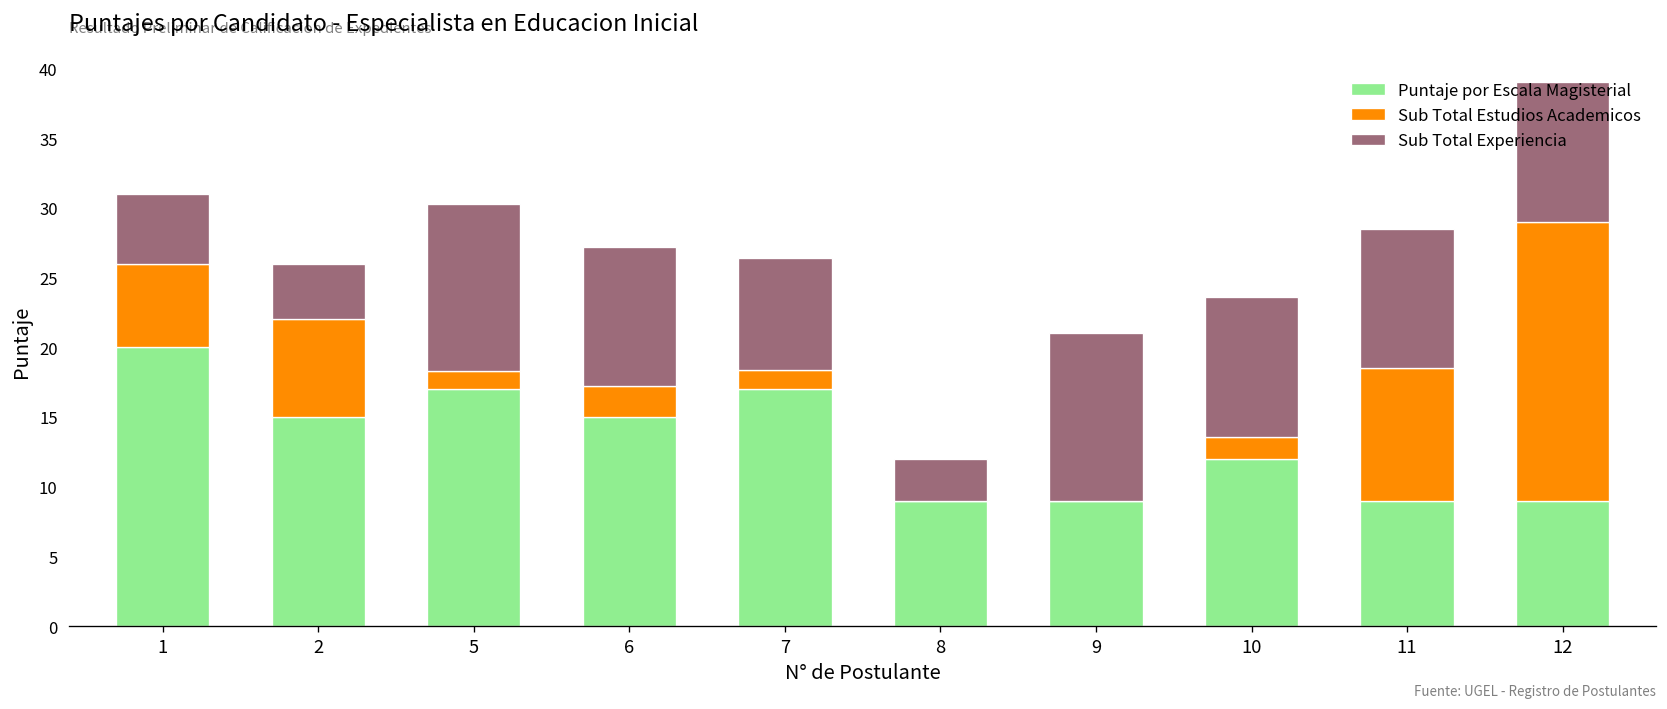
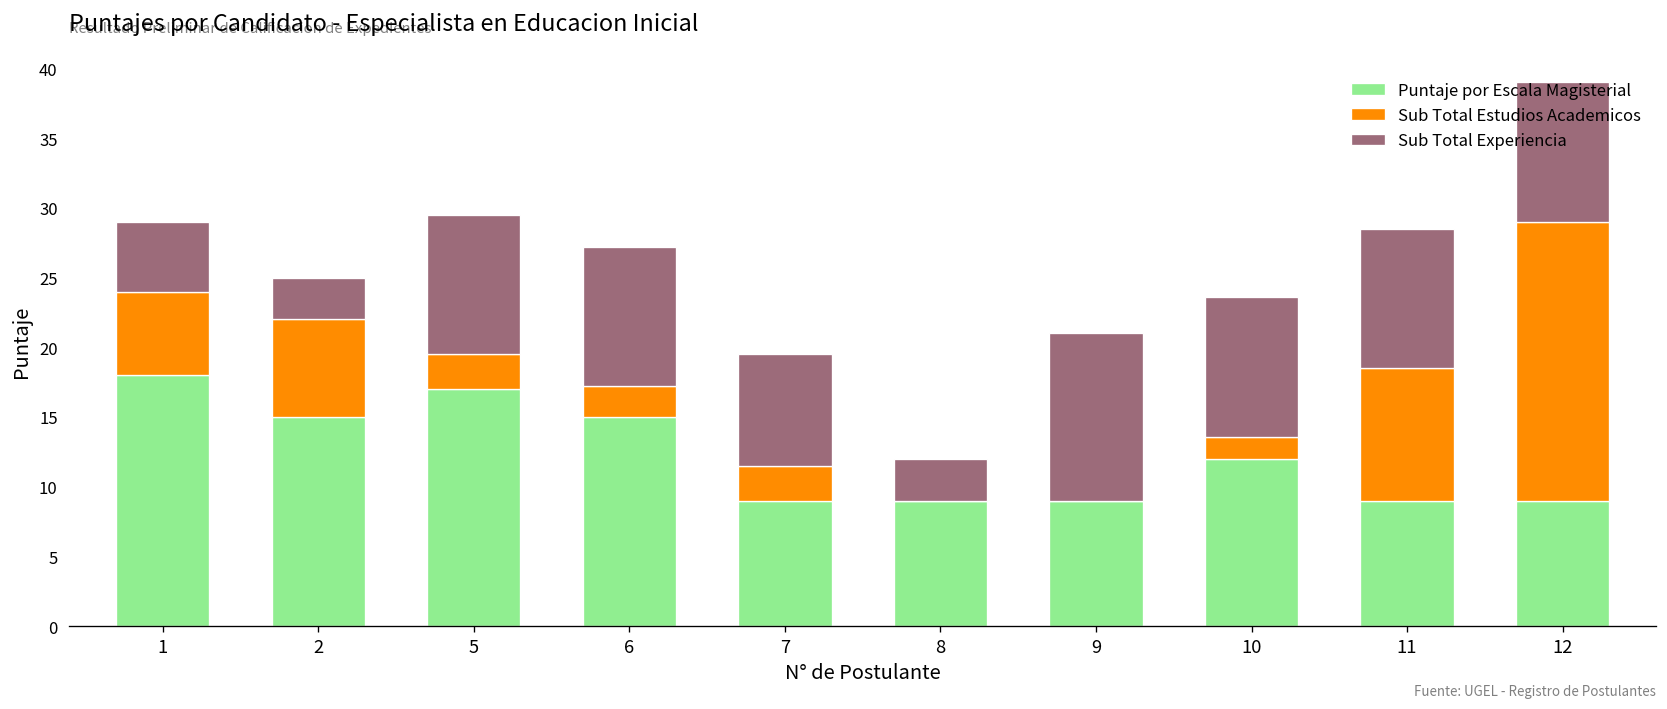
Puntaje por Escala Magisterial, 1: 20 -> 18
Sub Total Experiencia, 2: 4 -> 3
Sub Total Estudios Academicos, 5: 1.3 -> 2.5
Sub Total Experiencia, 5: 12 -> 10
Puntaje por Escala Magisterial, 7: 17 -> 9
Sub Total Estudios Academicos, 7: 1.4 -> 2.5
